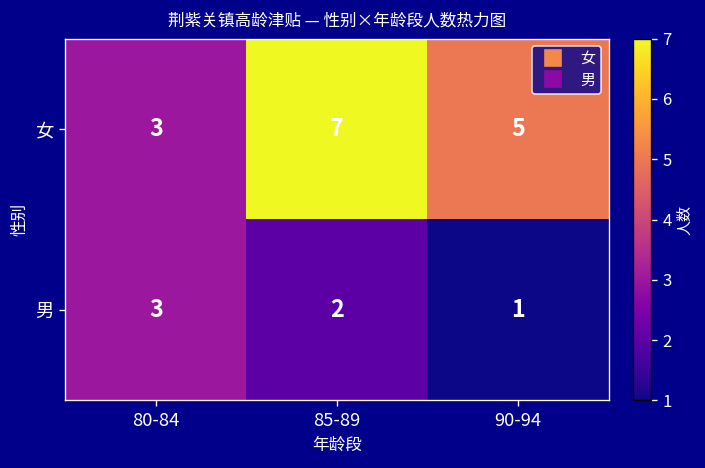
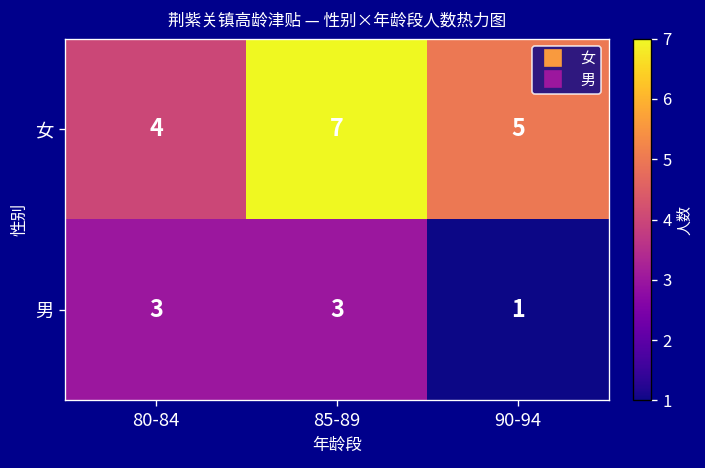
女, 80-84: 3 -> 4
男, 85-89: 2 -> 3
